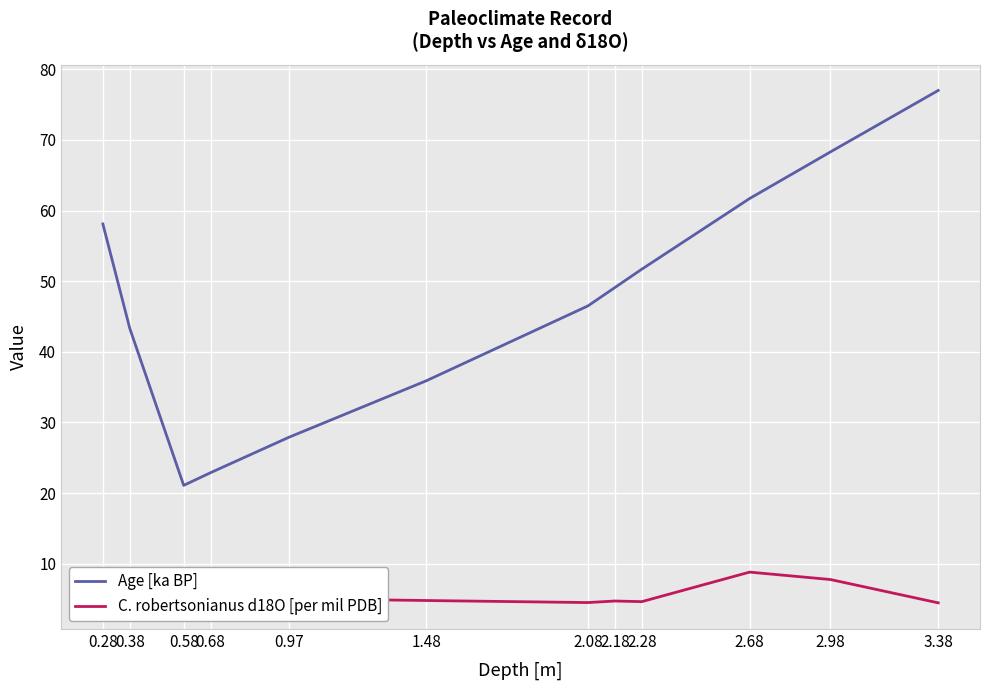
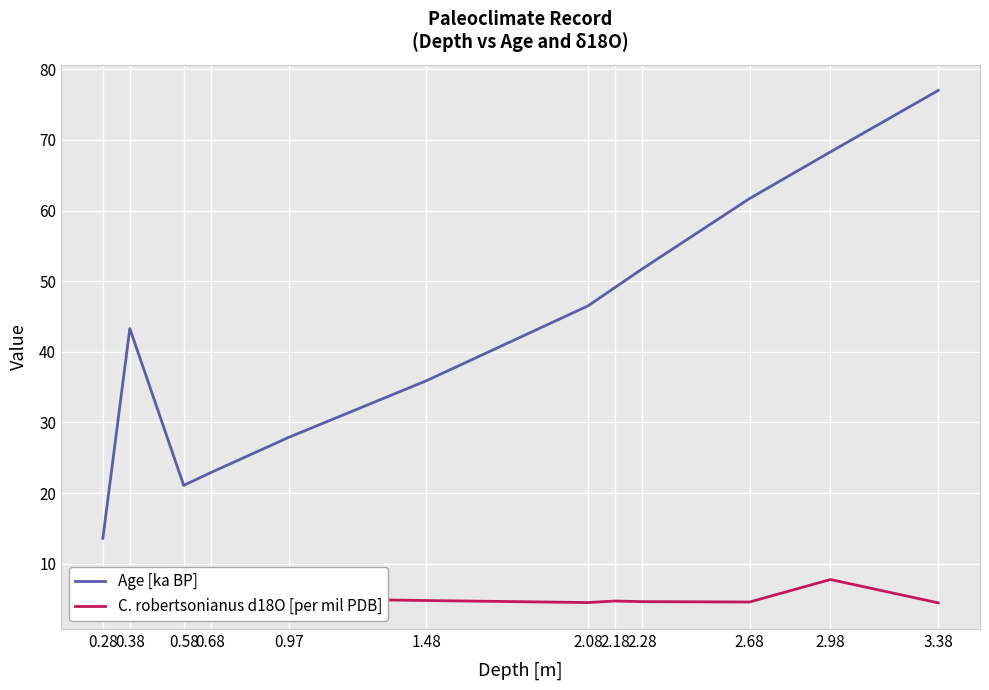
Age [ka BP], 0.28: 58 -> 14
C. robertsonianus d18O [per mil PDB], 2.68: 9 -> 5
